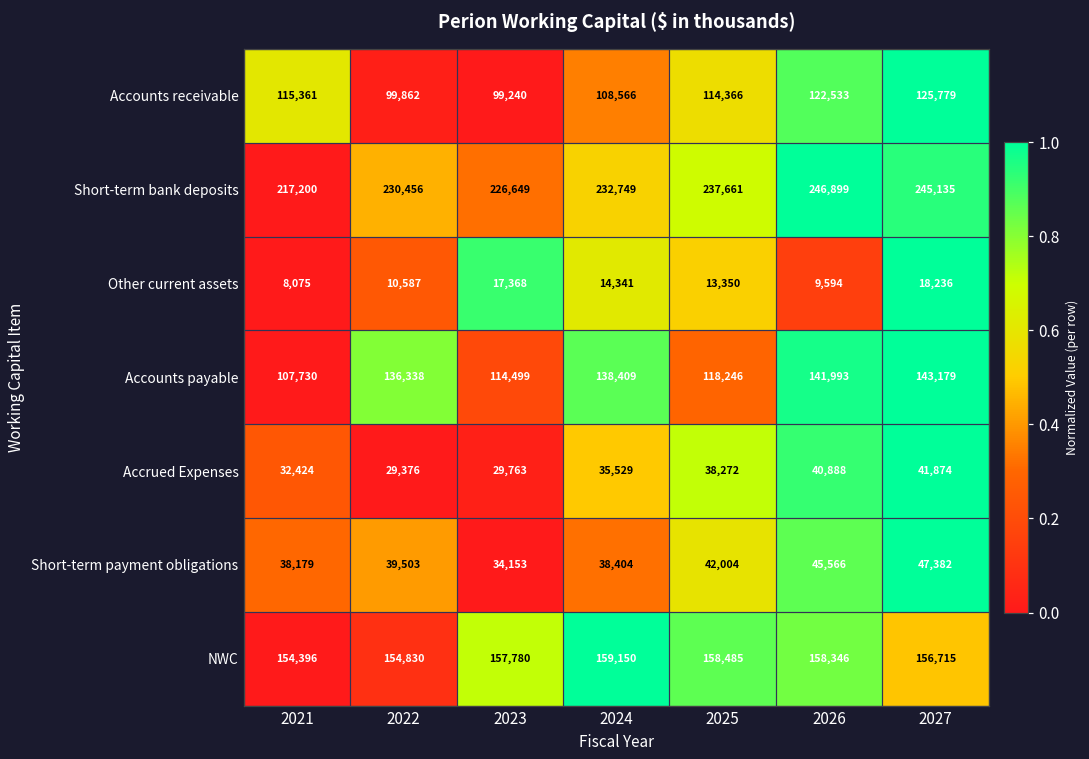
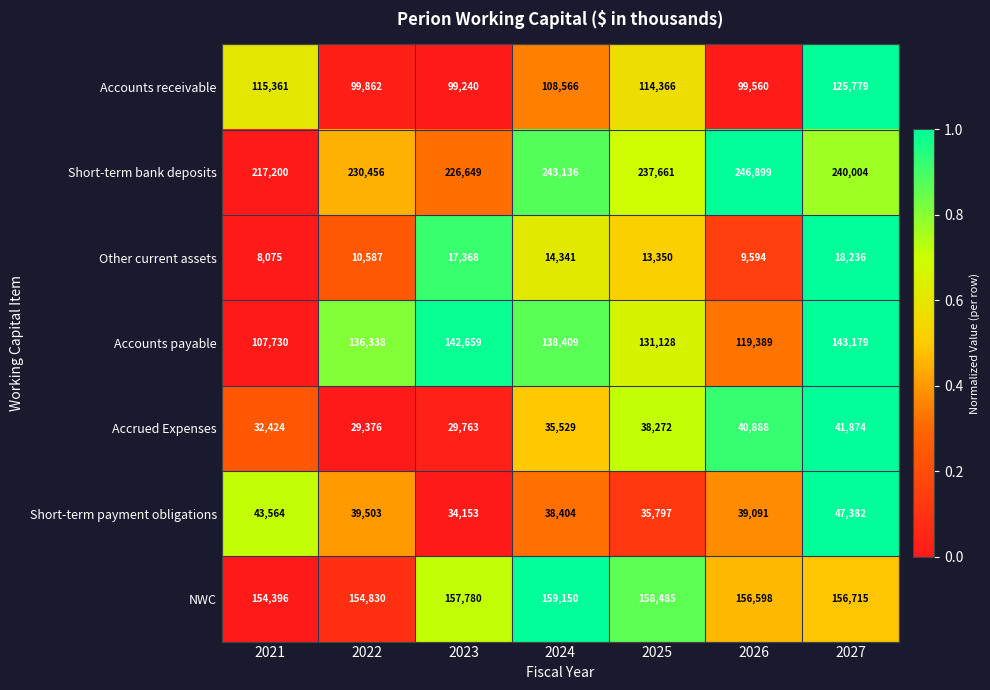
Accounts receivable, 2026: 122,533 -> 99,560
Short-term bank deposits, 2024: 232,749 -> 243,136
Short-term bank deposits, 2027: 245,135 -> 240,004
Accounts payable, 2023: 114,499 -> 142,659
Accounts payable, 2025: 118,246 -> 131,128
Accounts payable, 2026: 141,993 -> 119,389
Short-term payment obligations, 2021: 38,179 -> 43,564
Short-term payment obligations, 2025: 42,004 -> 35,797
Short-term payment obligations, 2026: 45,566 -> 39,091
NWC, 2026: 158,346 -> 156,598
